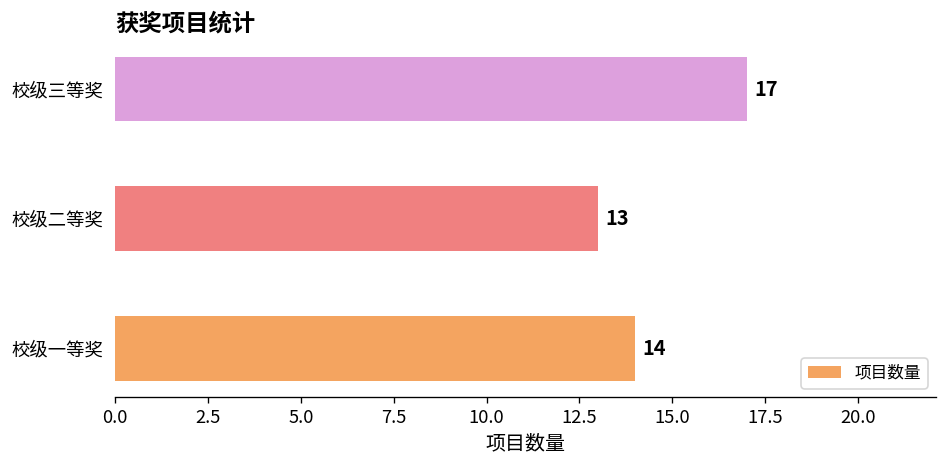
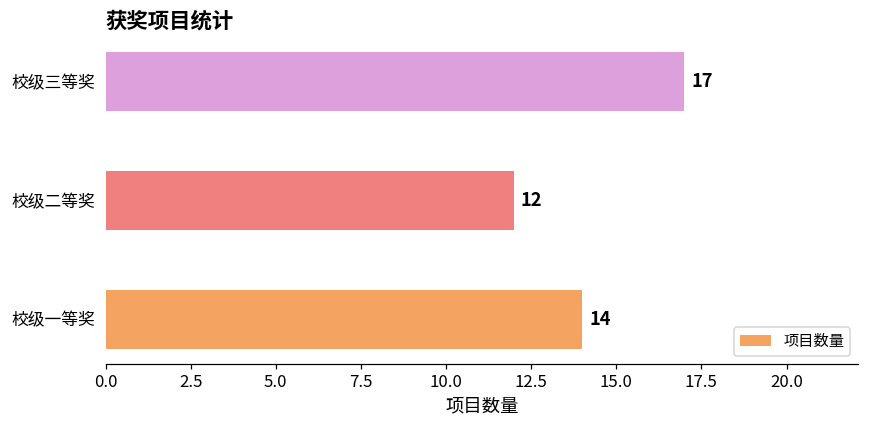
校级二等奖: 13 -> 12
